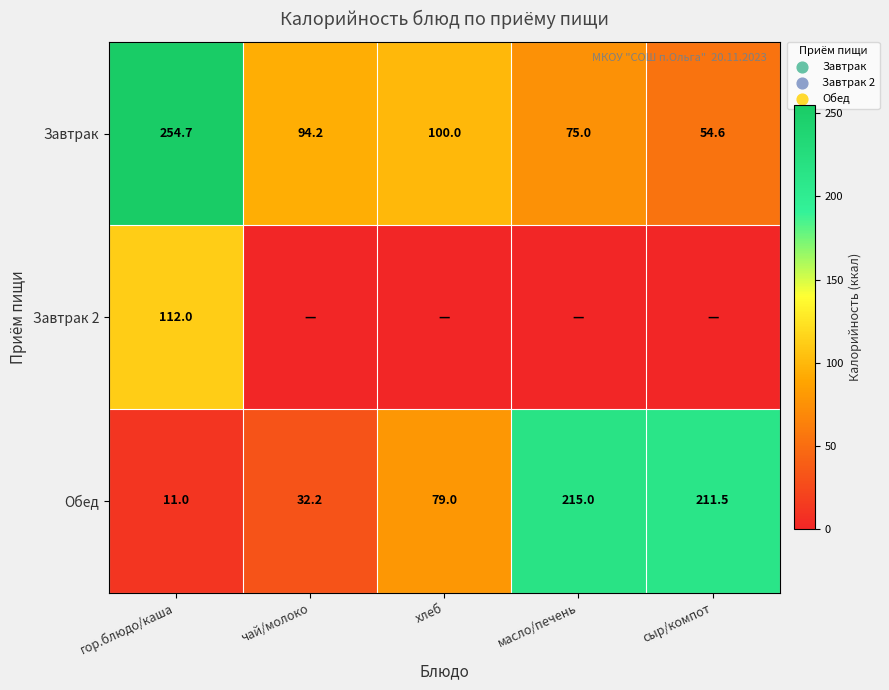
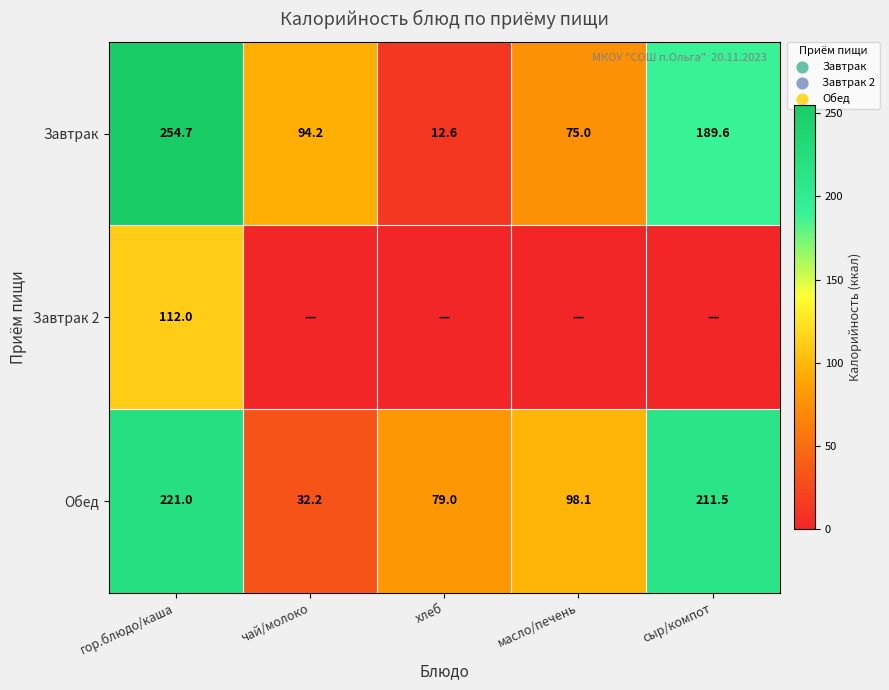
Завтрак, хлеб: 100.0 -> 12.6
Завтрак, сыр/компот: 54.6 -> 189.6
Обед, гор.блюдо/каша: 11.0 -> 221.0
Обед, масло/печень: 215.0 -> 98.1
